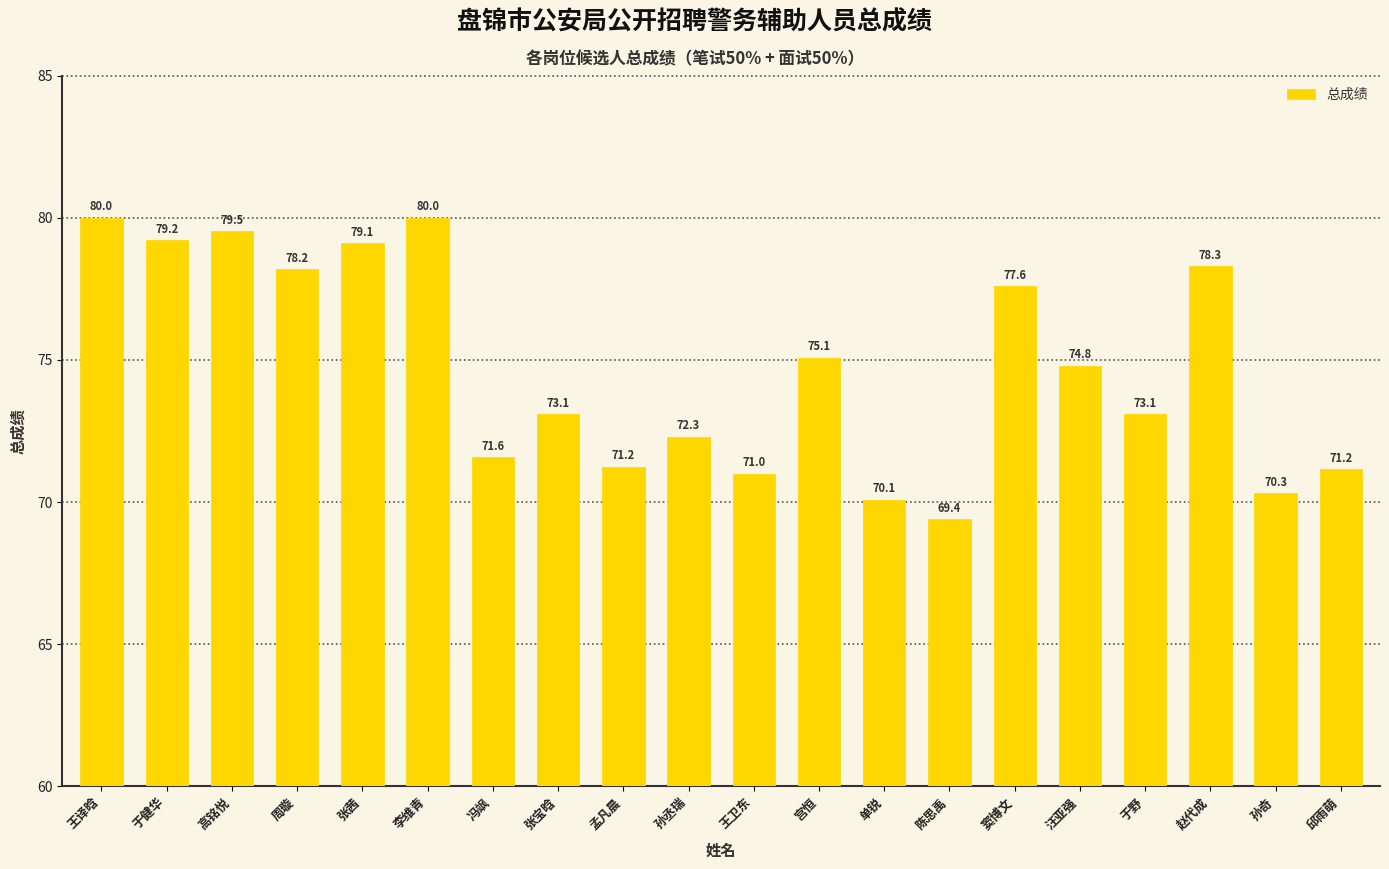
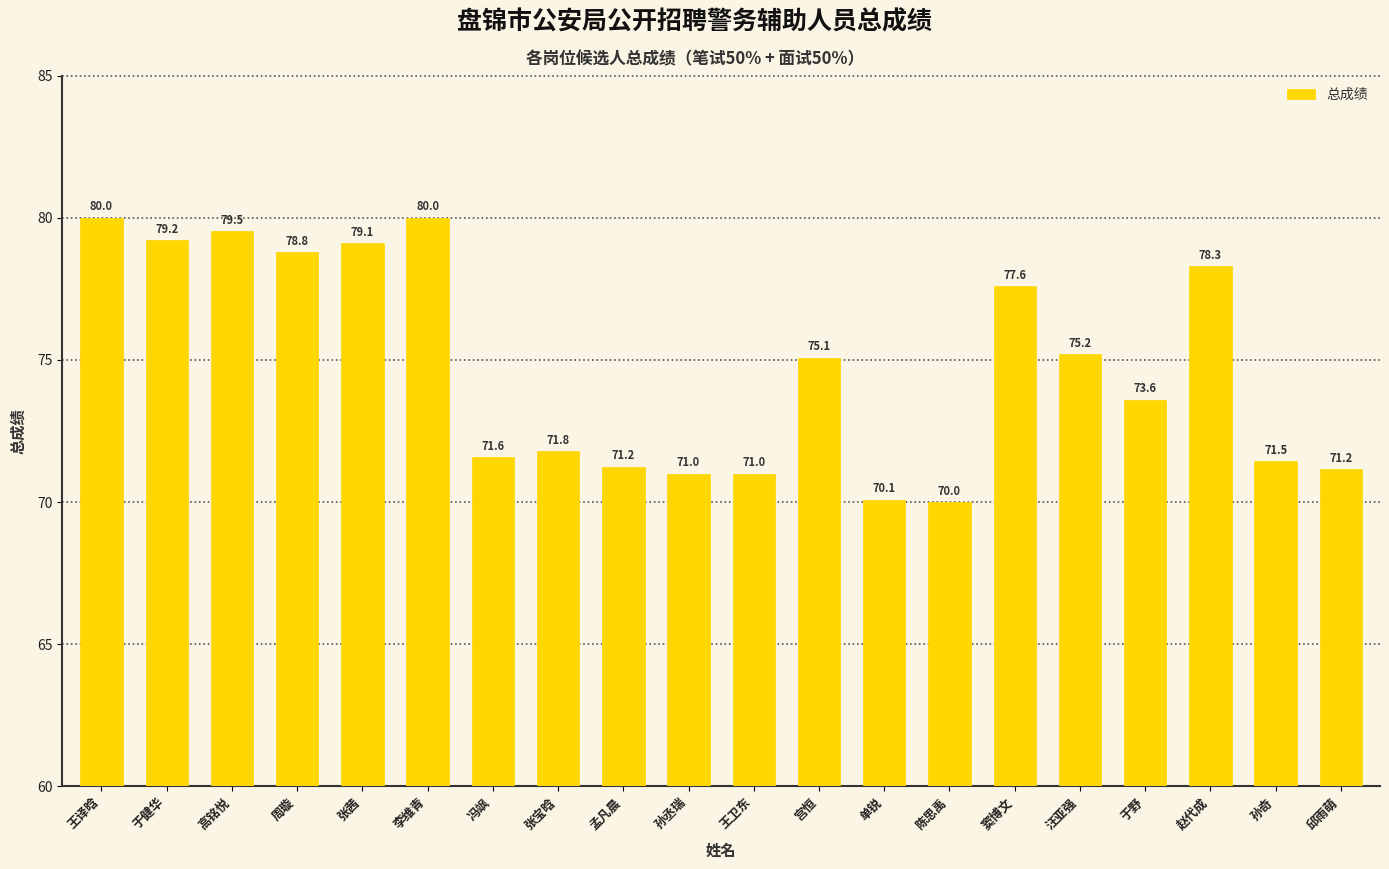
周璇: 78.2 -> 78.8
张宝晗: 73.1 -> 71.8
孙丞瑞: 72.3 -> 71.0
陈思禹: 69.4 -> 70.0
汪亚强: 74.8 -> 75.2
于野: 73.1 -> 73.6
孙奇: 70.3 -> 71.5
